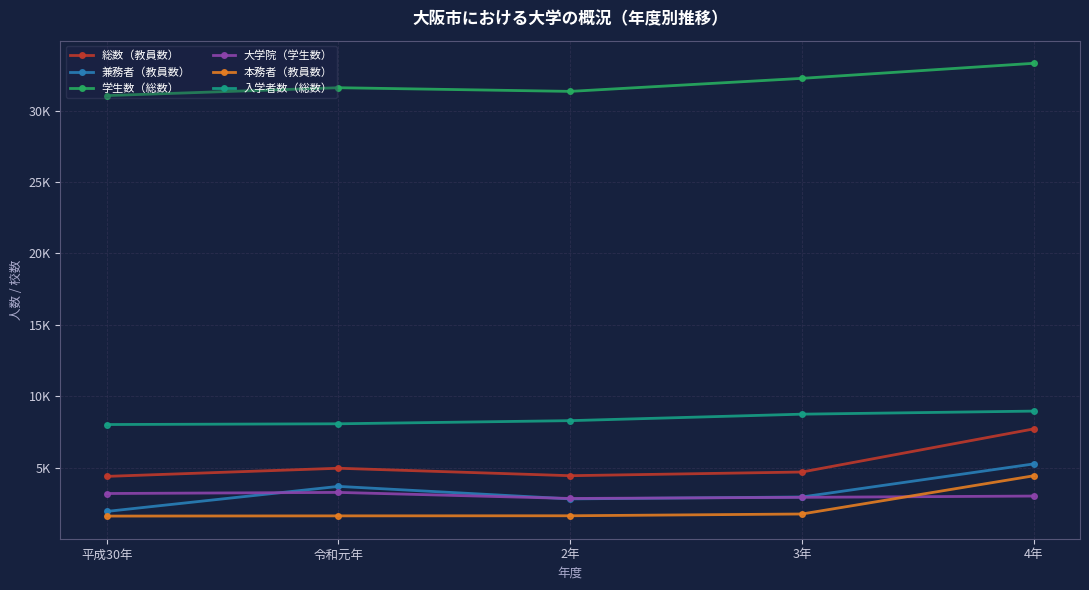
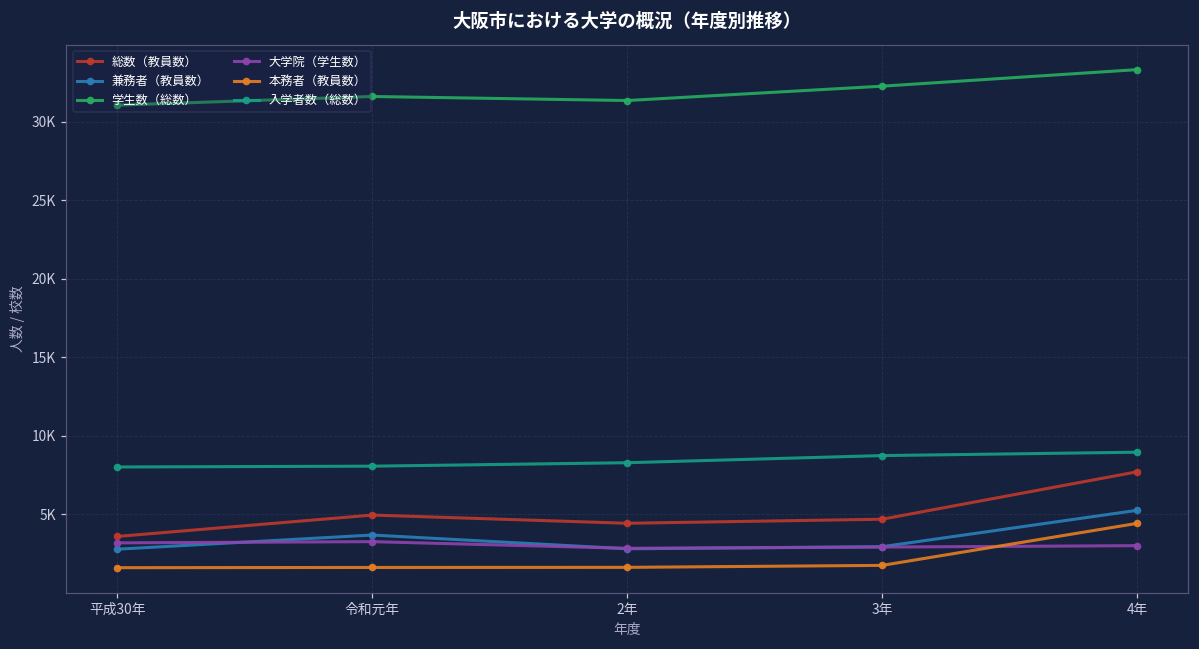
総数（教員数）, 平成30年: 4400 -> 3600
兼務者（教員数）, 平成30年: 1900 -> 2800
